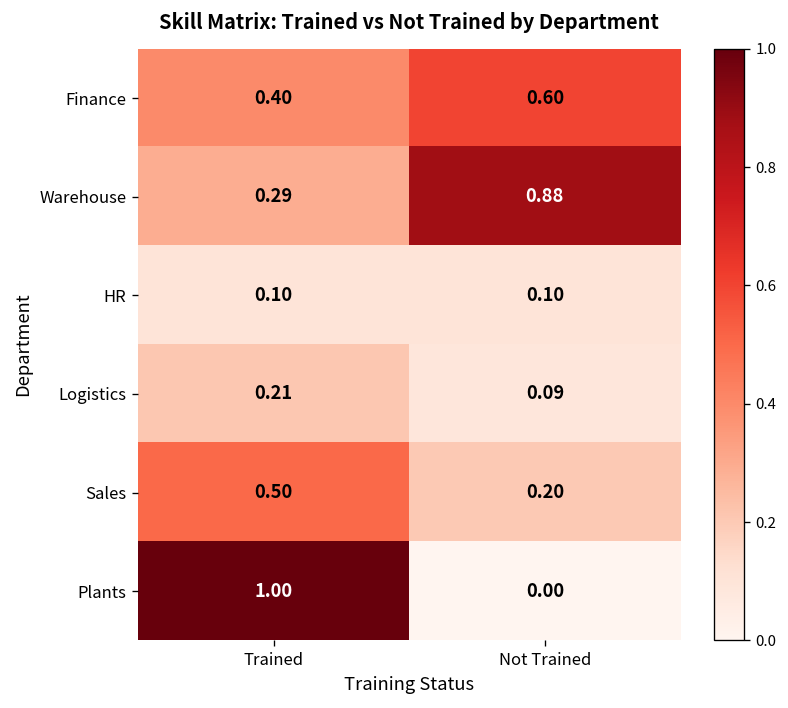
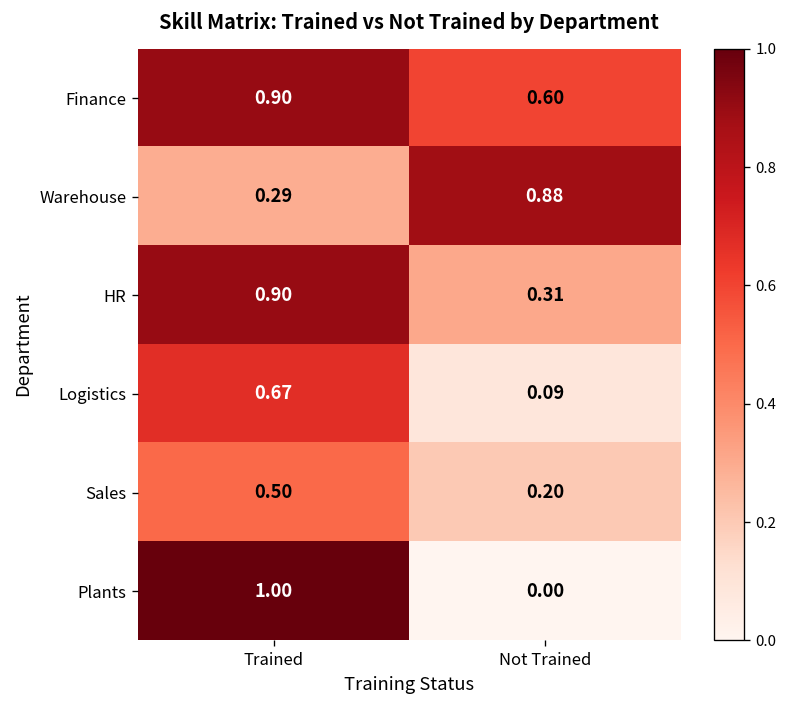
Finance, Trained: 0.40 -> 0.90
HR, Trained: 0.10 -> 0.90
HR, Not Trained: 0.10 -> 0.31
Logistics, Trained: 0.21 -> 0.67
